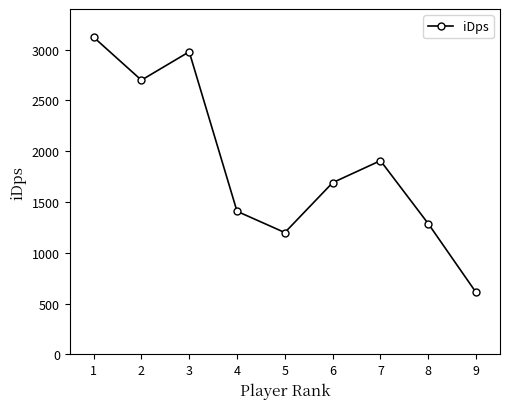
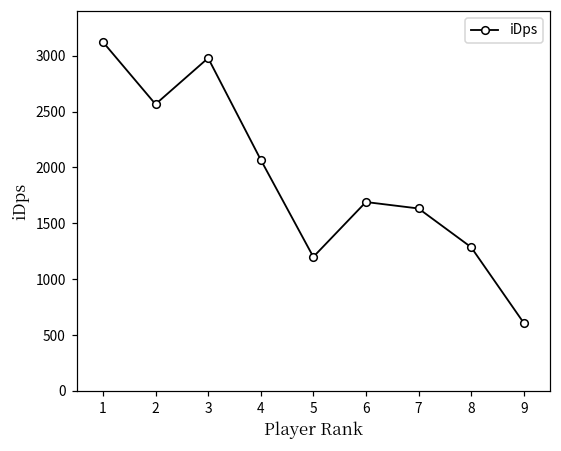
2: 2700 -> 2570
4: 1410 -> 2070
7: 1910 -> 1630
